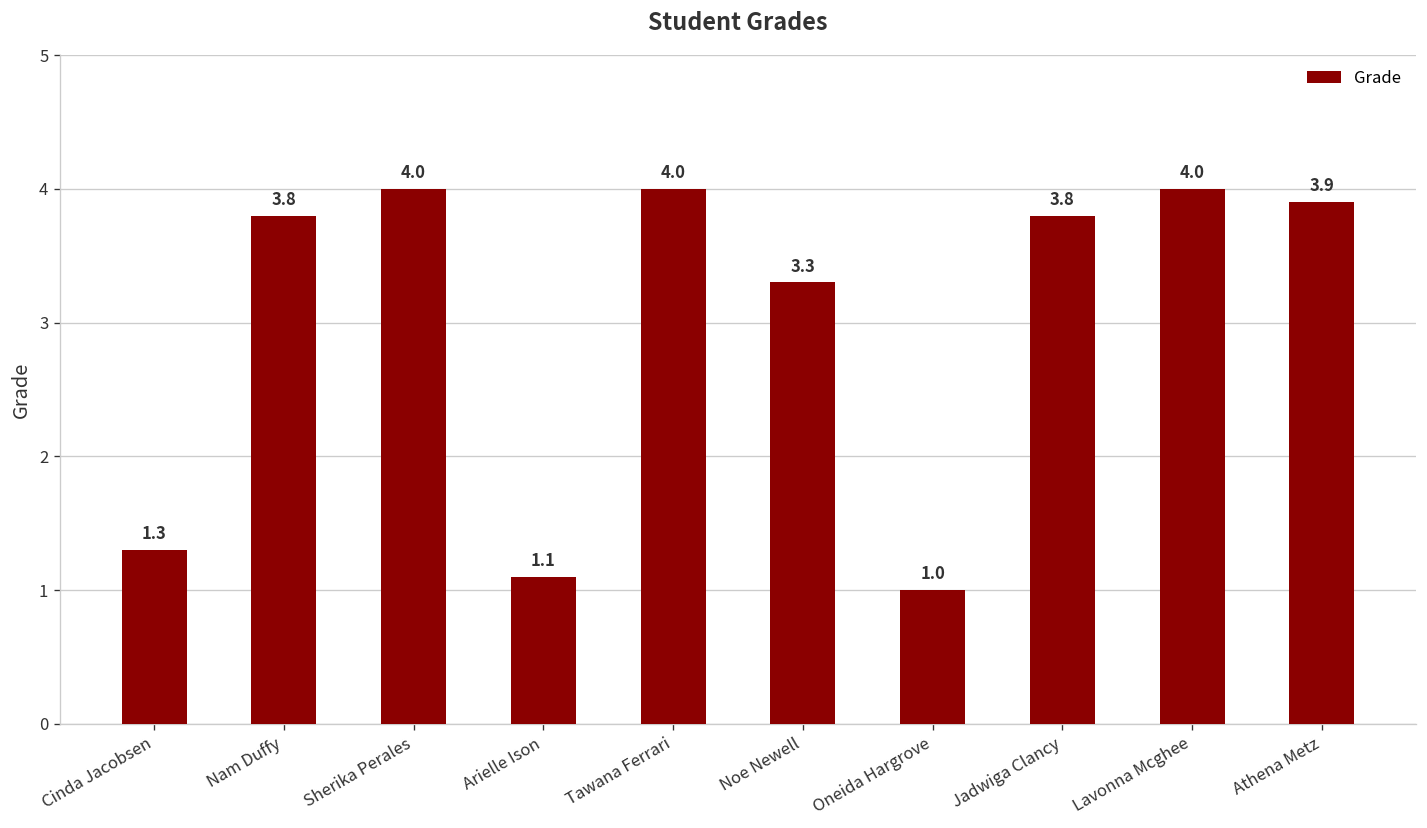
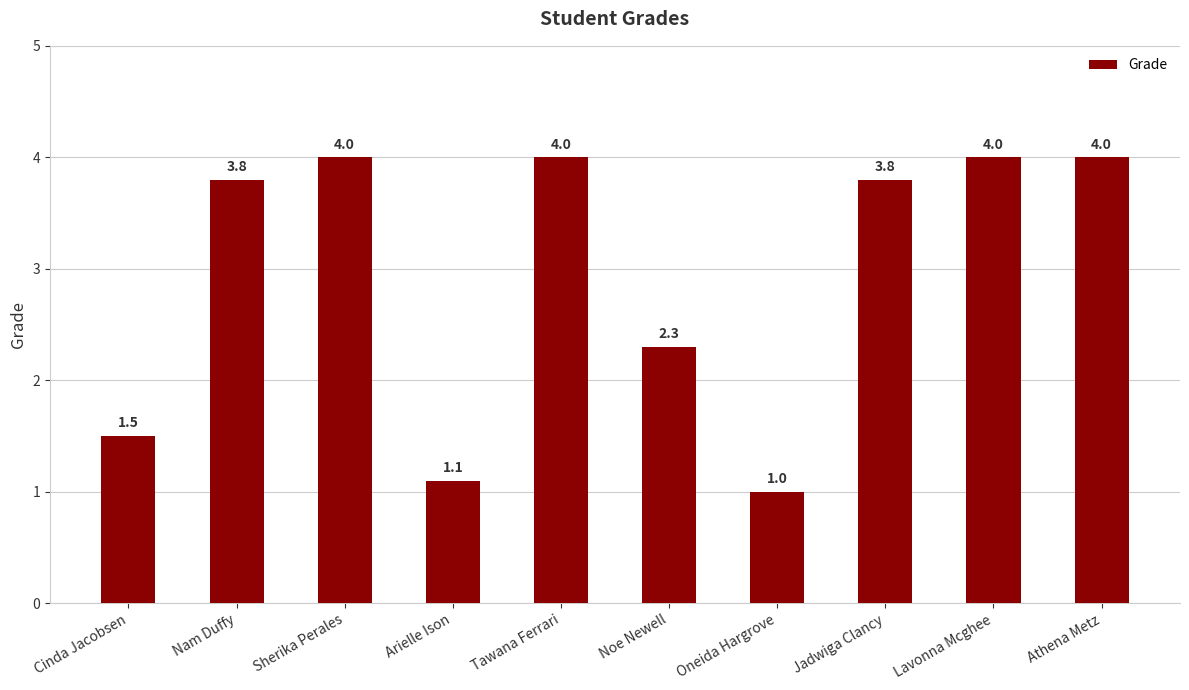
Cinda Jacobsen: 1.3 -> 1.5
Noe Newell: 3.3 -> 2.3
Athena Metz: 3.9 -> 4.0
